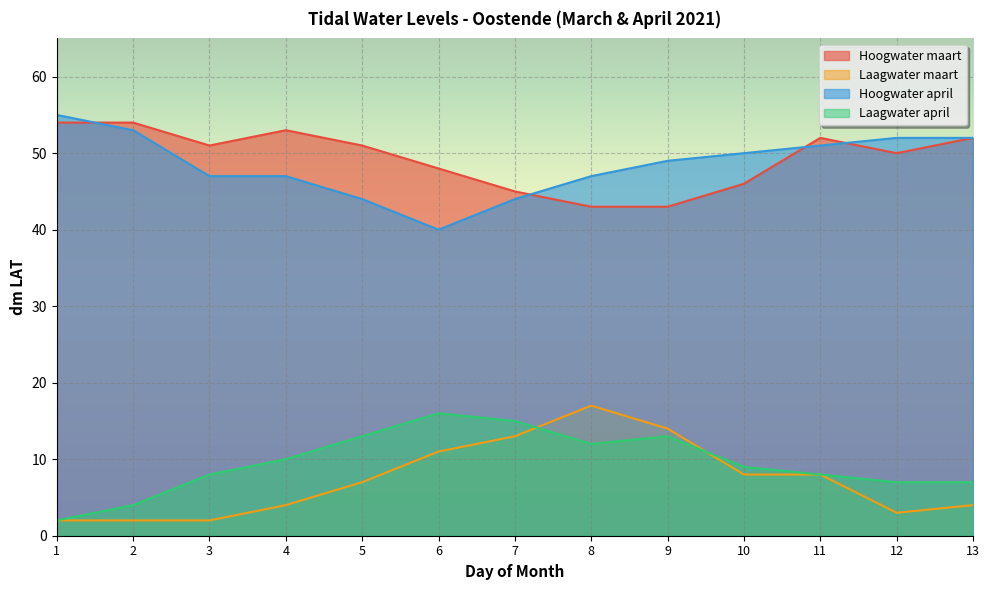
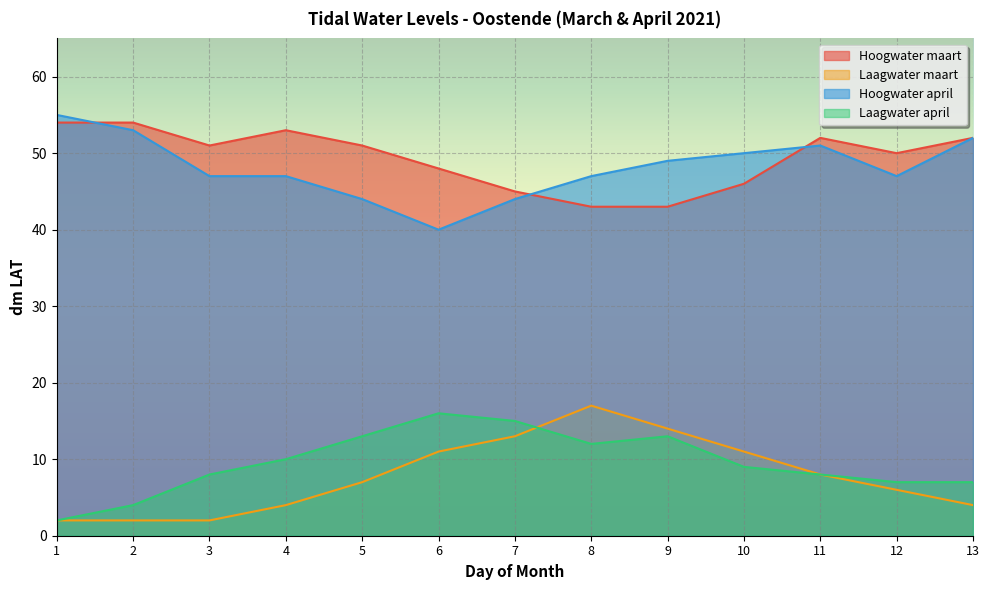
Laagwater maart, 10: 8 -> 11
Laagwater maart, 12: 3 -> 6
Hoogwater april, 12: 52 -> 47
